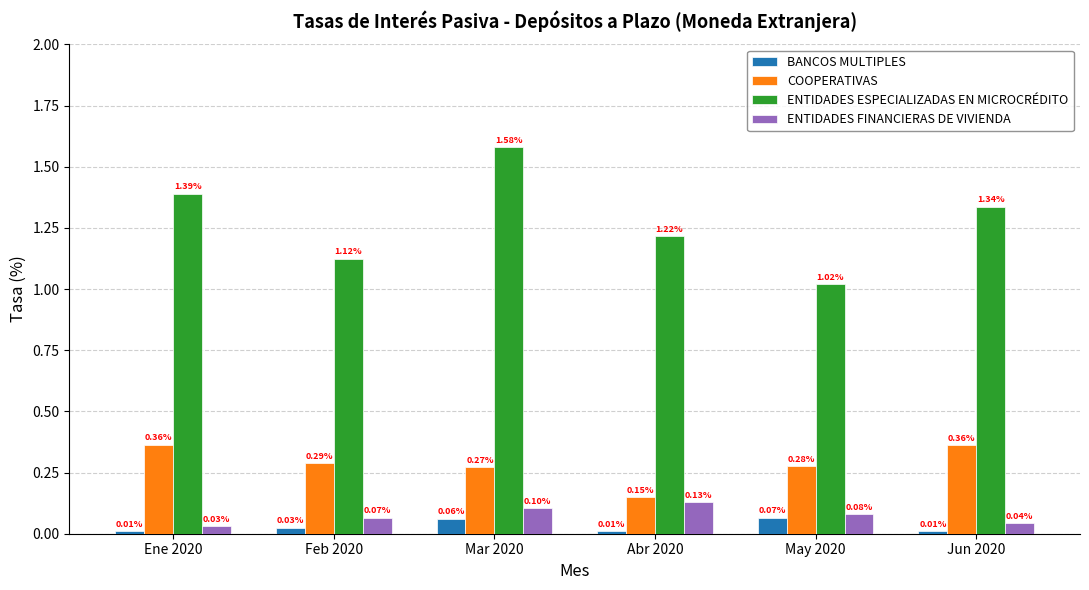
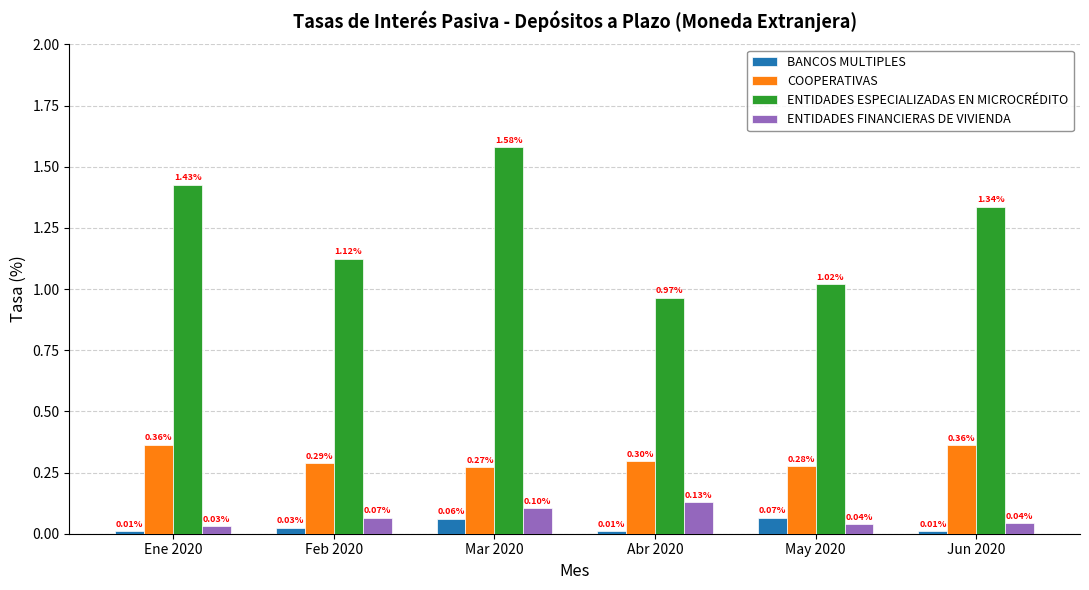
ENTIDADES ESPECIALIZADAS EN MICROCRÉDITO, Ene 2020: 1.39% -> 1.43%
COOPERATIVAS, Abr 2020: 0.15% -> 0.30%
ENTIDADES ESPECIALIZADAS EN MICROCRÉDITO, Abr 2020: 1.22% -> 0.97%
ENTIDADES FINANCIERAS DE VIVIENDA, May 2020: 0.08% -> 0.04%
